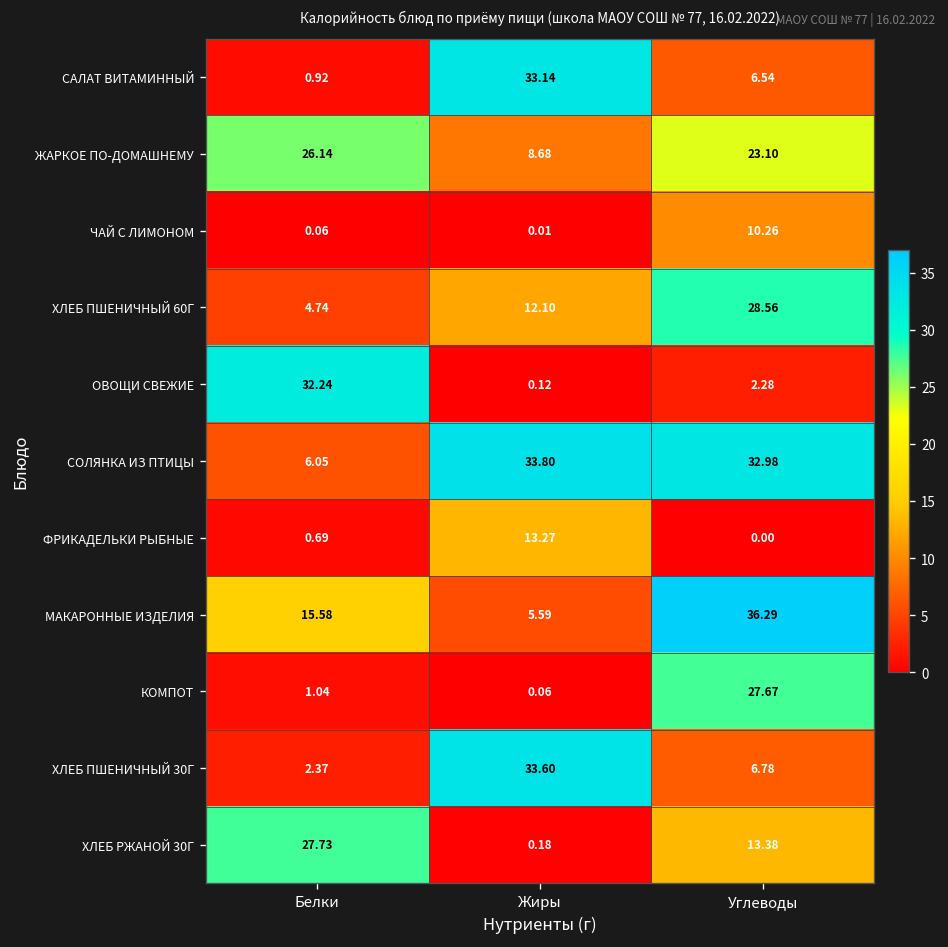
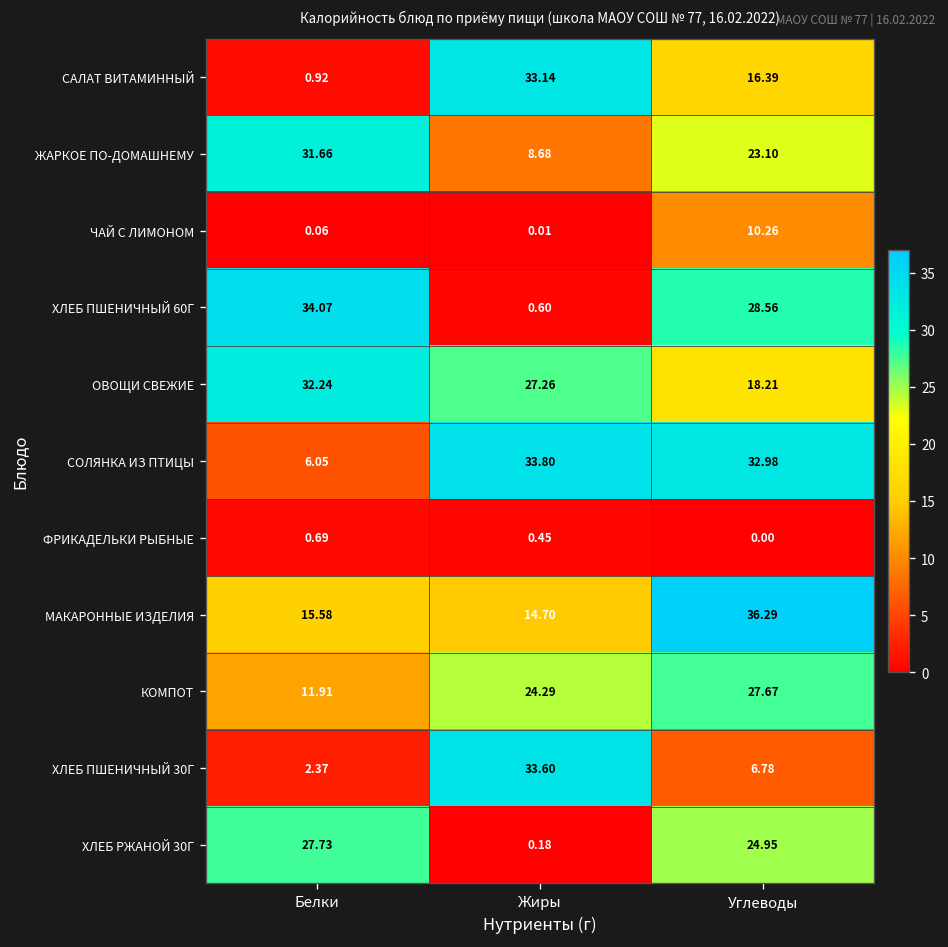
САЛАТ ВИТАМИННЫЙ, Углеводы: 6.54 -> 16.39
ЖАРКОЕ ПО-ДОМАШНЕМУ, Белки: 26.14 -> 31.66
ХЛЕБ ПШЕНИЧНЫЙ 60Г, Белки: 4.74 -> 34.07
ХЛЕБ ПШЕНИЧНЫЙ 60Г, Жиры: 12.10 -> 0.60
ОВОЩИ СВЕЖИЕ, Жиры: 0.12 -> 27.26
ОВОЩИ СВЕЖИЕ, Углеводы: 2.28 -> 18.21
ФРИКАДЕЛЬКИ РЫБНЫЕ, Жиры: 13.27 -> 0.45
МАКАРОННЫЕ ИЗДЕЛИЯ, Жиры: 5.59 -> 14.70
КОМПОТ, Белки: 1.04 -> 11.91
КОМПОТ, Жиры: 0.06 -> 24.29
ХЛЕБ РЖАНОЙ 30Г, Углеводы: 13.38 -> 24.95
